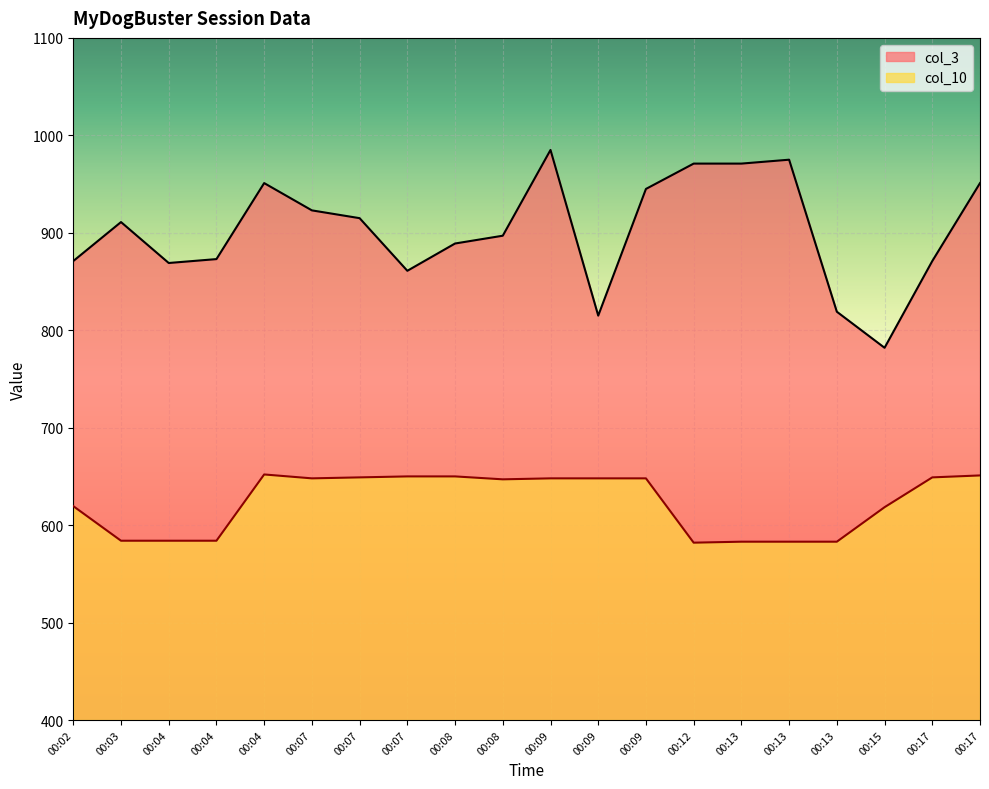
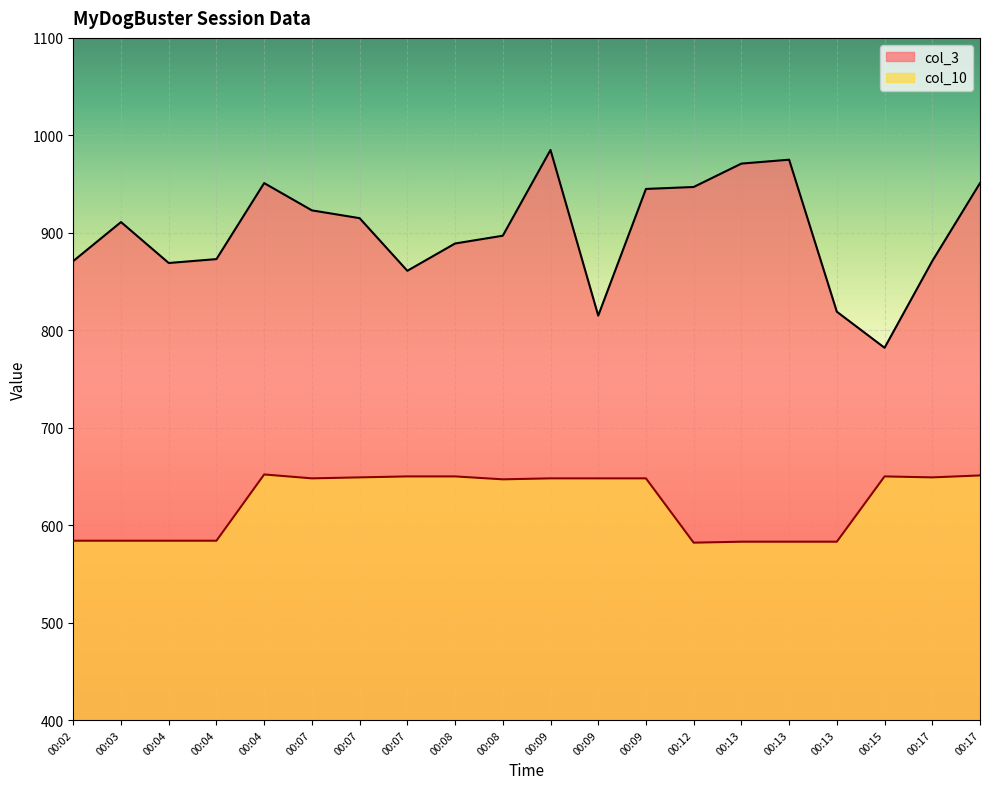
col_10, 00:02: 620 -> 580
col_3, 00:12: 970 -> 950
col_10, 00:15: 620 -> 650
